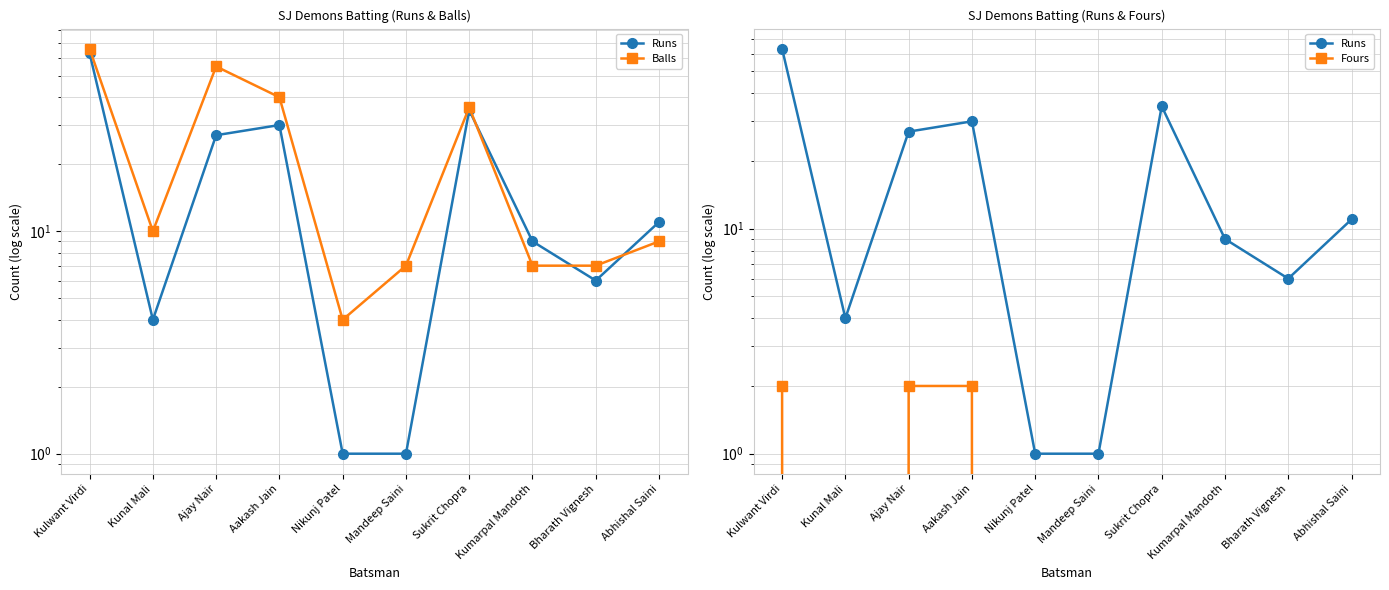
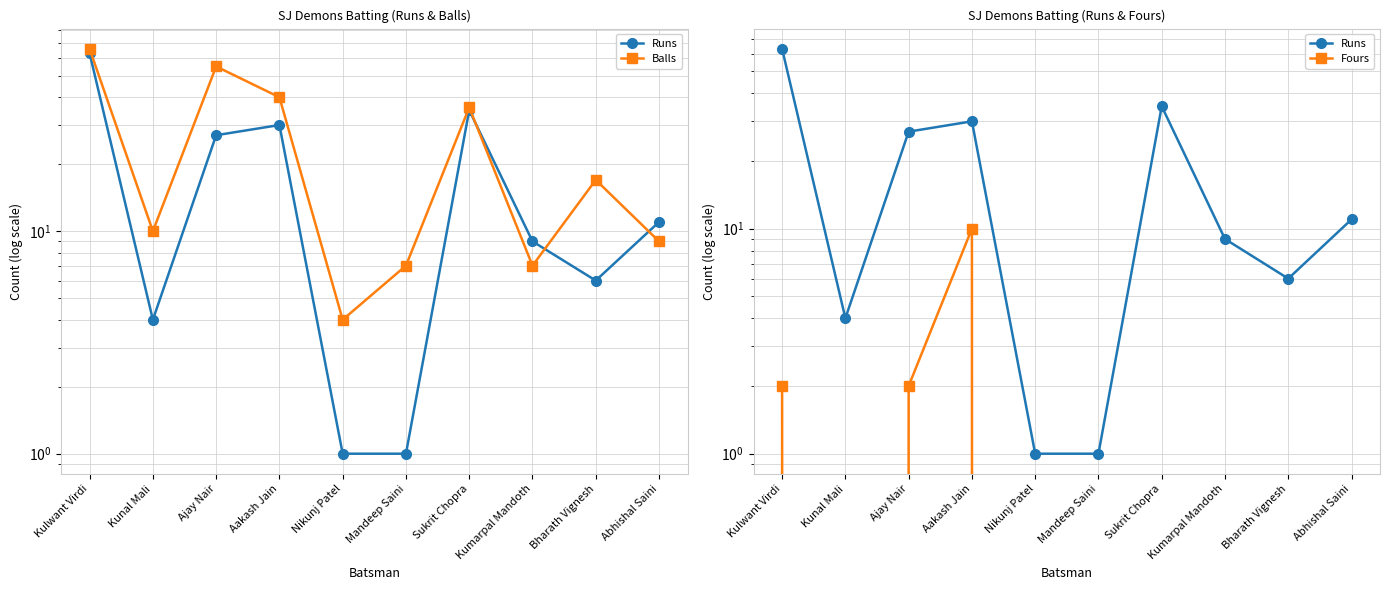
SJ Demons Batting (Runs & Balls), Balls, Bharath Vignesh: 7 -> 17
SJ Demons Batting (Runs & Fours), Fours, Aakash Jain: 2 -> 10
